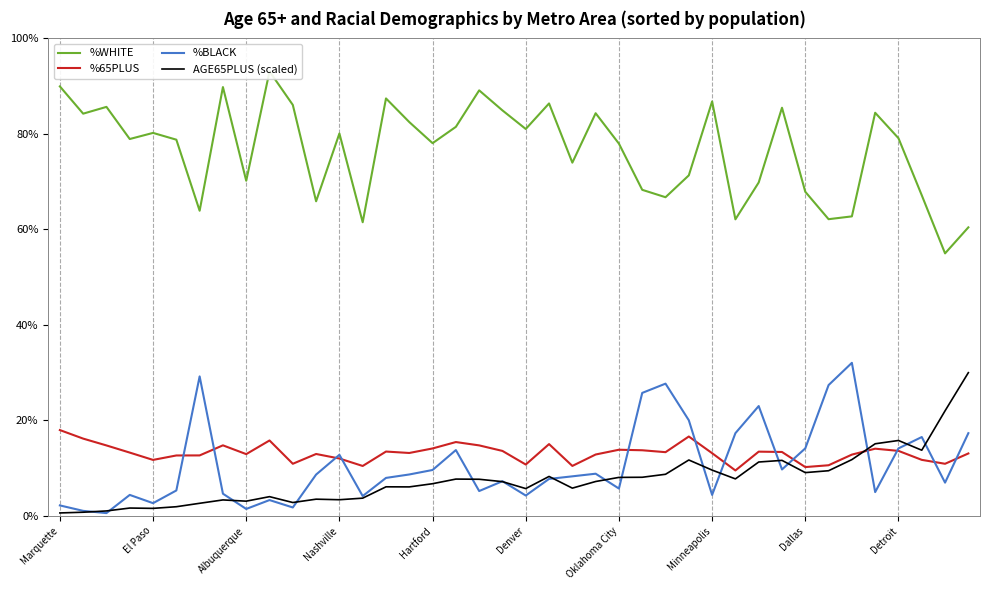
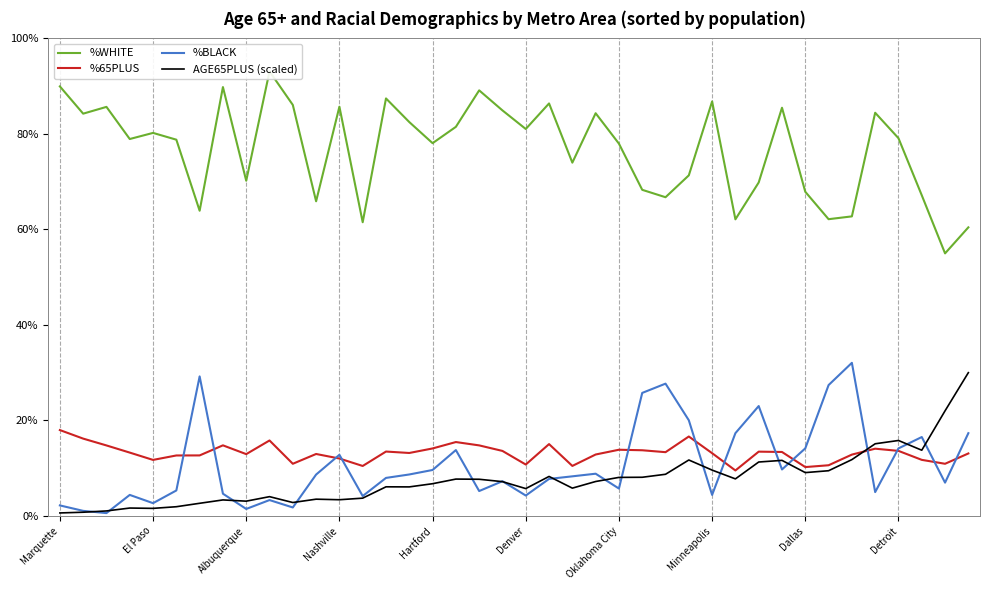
%WHITE, Nashville: 80% -> 86%
